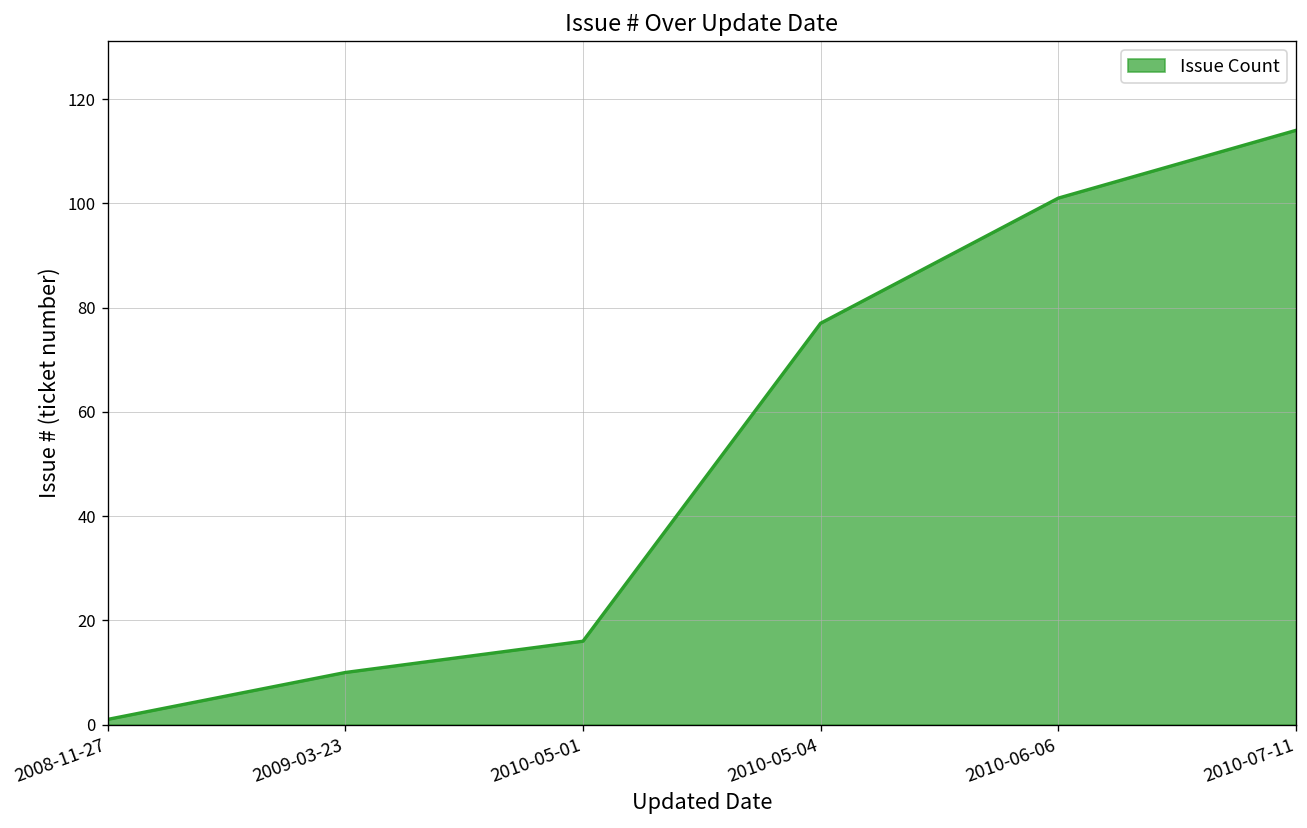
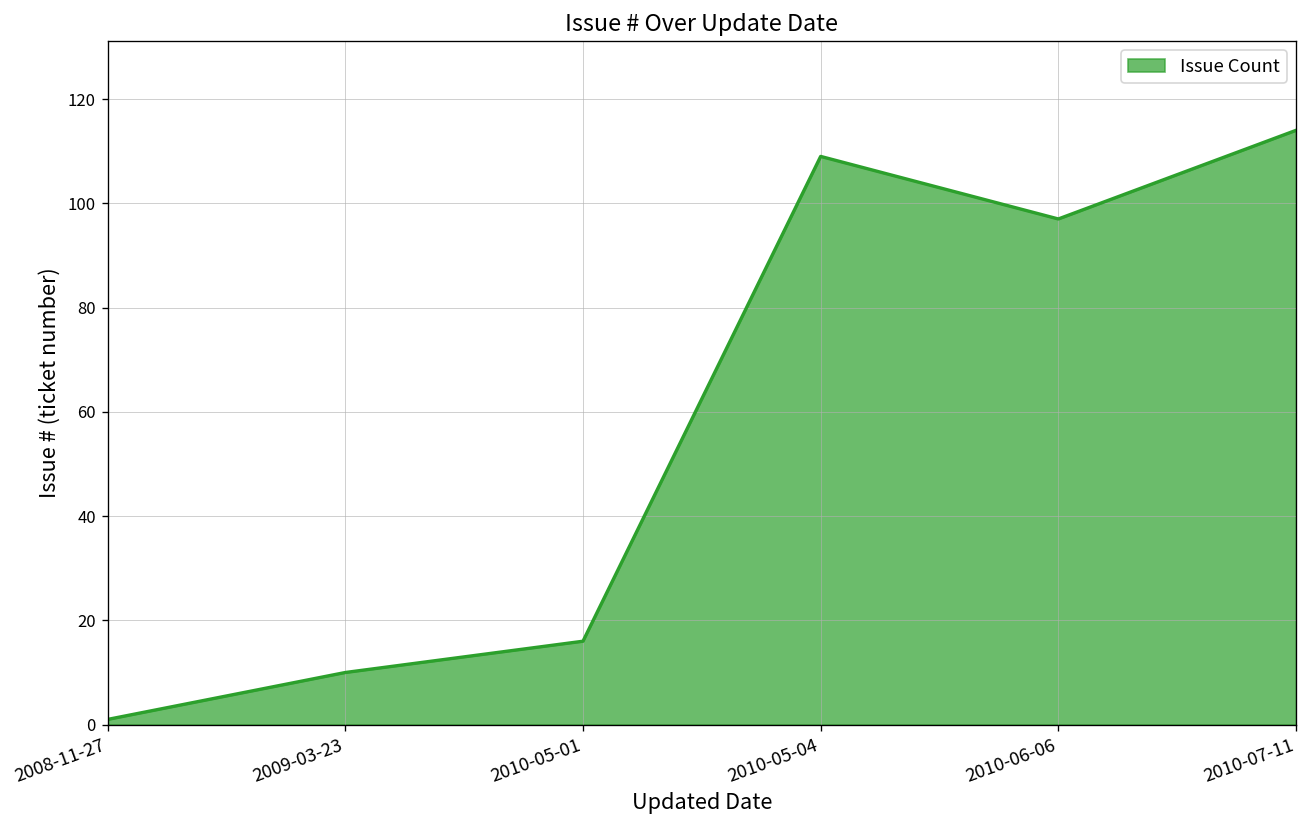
2010-05-04: 77 -> 109
2010-06-06: 101 -> 97
